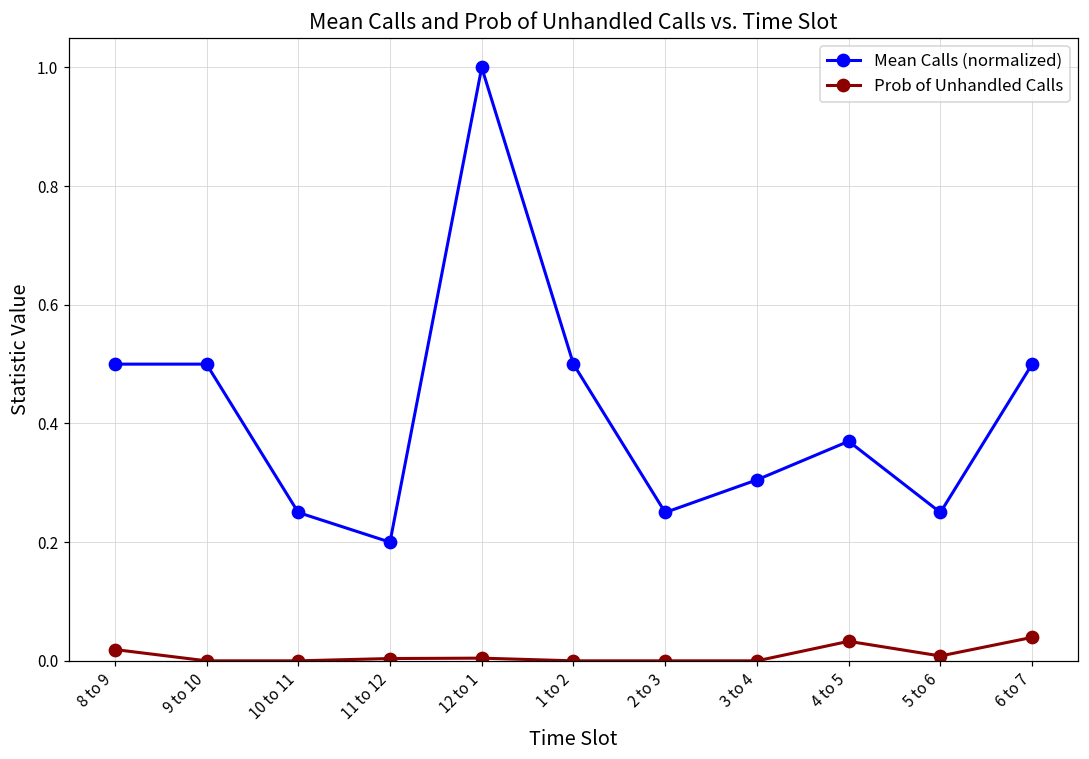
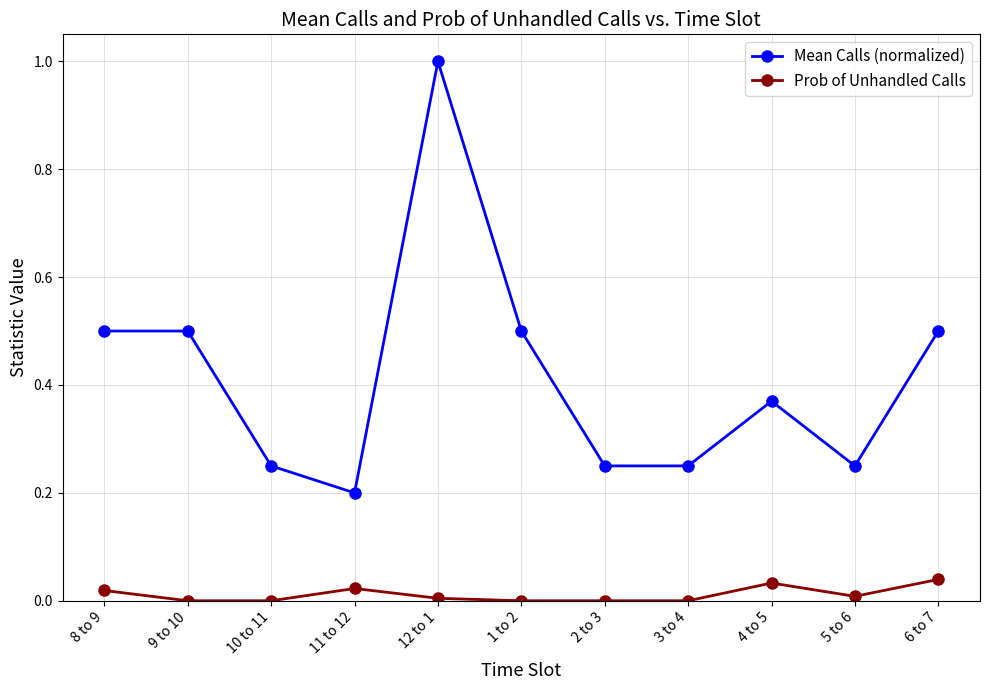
Prob of Unhandled Calls, 11 to 12: 0.00 -> 0.02
Mean Calls (normalized), 3 to 4: 0.31 -> 0.25
